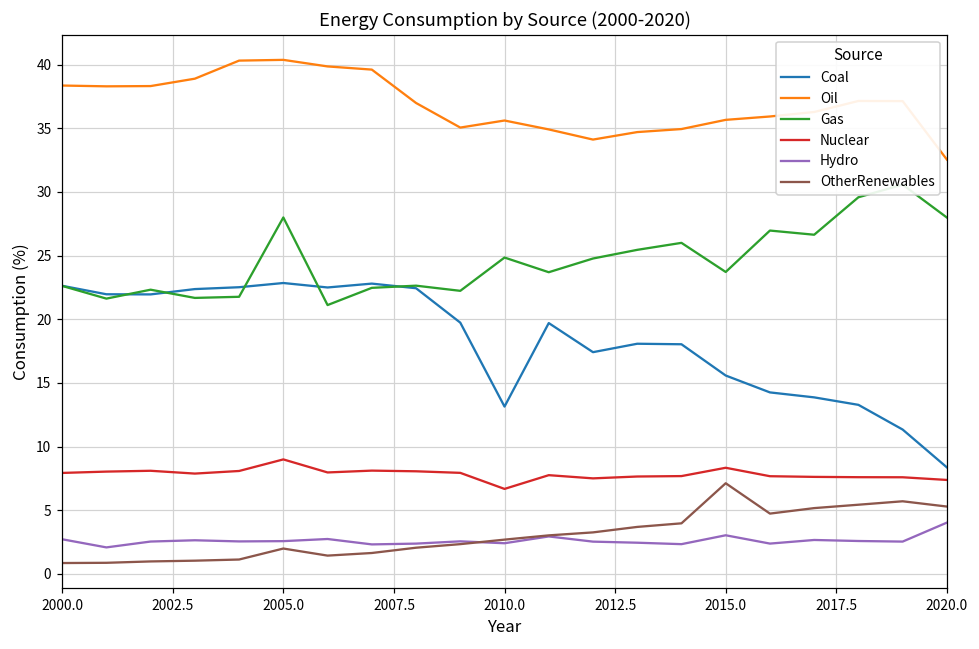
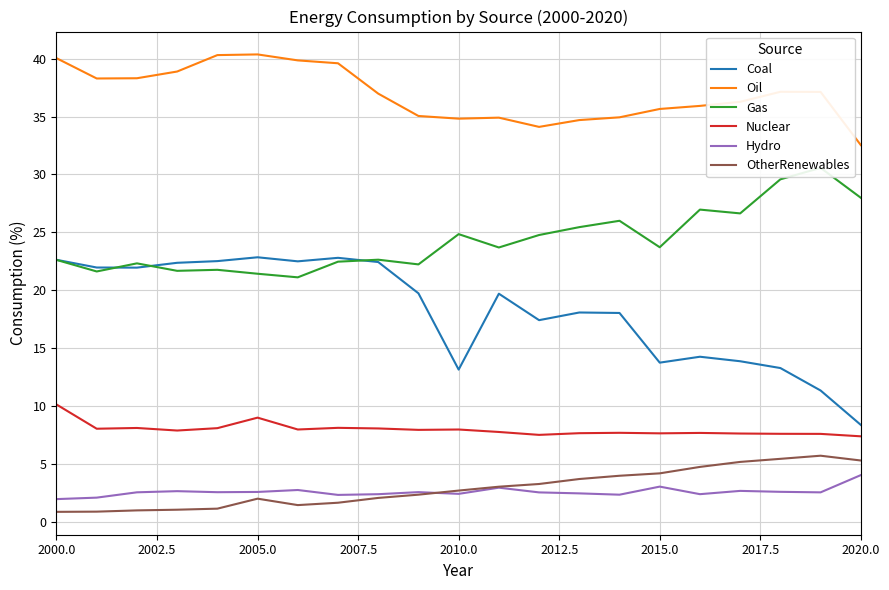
Oil, 2000.0: 38.4 -> 40.0
Nuclear, 2000.0: 7.9 -> 10.1
Hydro, 2000.0: 2.7 -> 2.0
Gas, 2005.0: 28.0 -> 21.4
Oil, 2010.0: 35.6 -> 34.8
Nuclear, 2010.0: 6.7 -> 8.0
Coal, 2015.0: 15.6 -> 13.7
Nuclear, 2015.0: 8.3 -> 7.6
OtherRenewables, 2015.0: 7.1 -> 4.2
